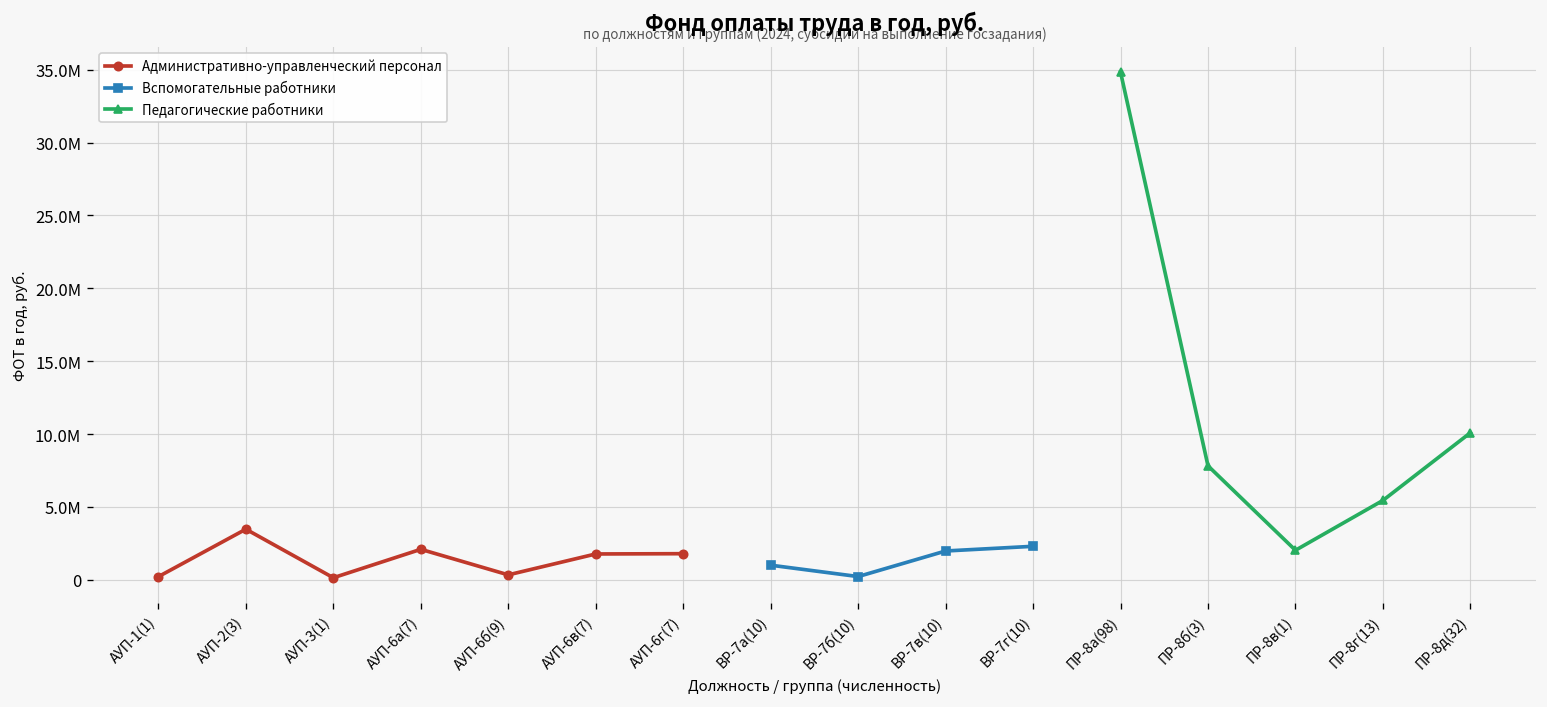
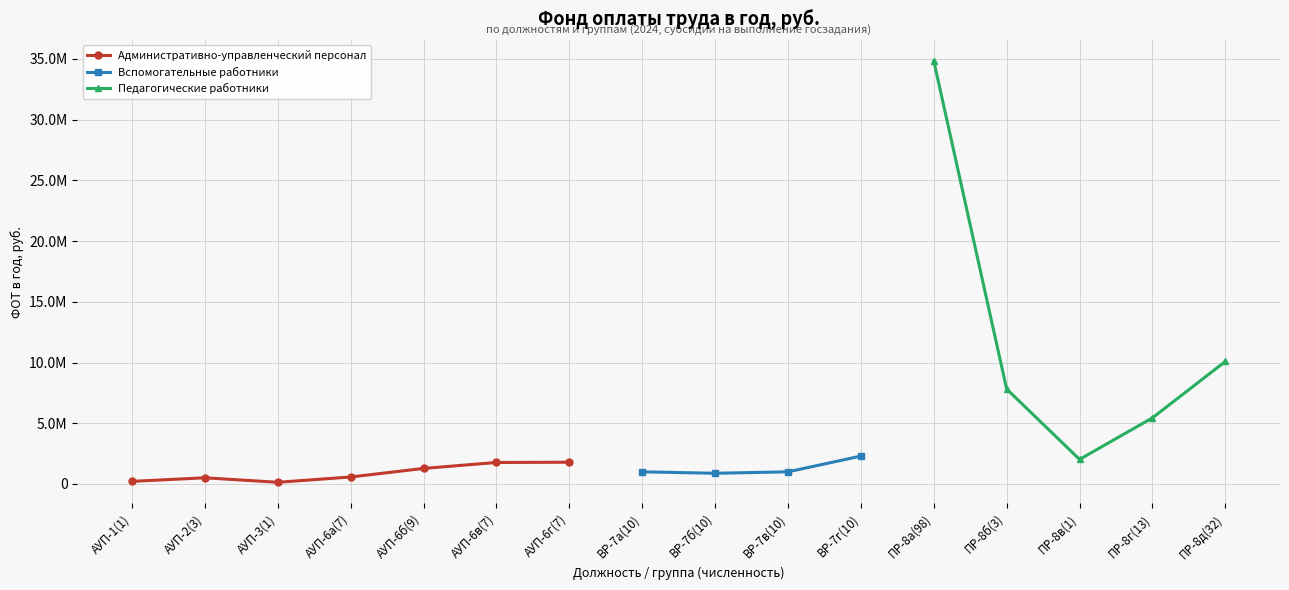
Административно-управленческий персонал, АУП-2(3): 3500000 -> 500000
Административно-управленческий персонал, АУП-6a(7): 2100000 -> 600000
Административно-управленческий персонал, АУП-6б(9): 300000 -> 1300000
Вспомогательные работники, ВР-7б(10): 200000 -> 900000
Вспомогательные работники, ВР-7в(10): 2000000 -> 1000000
